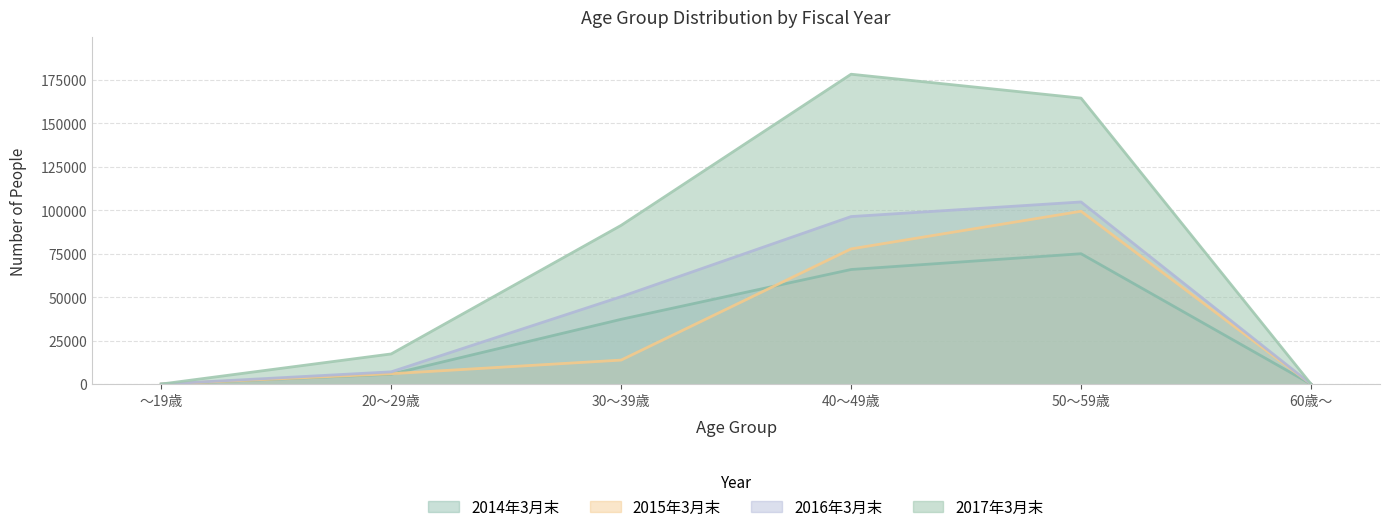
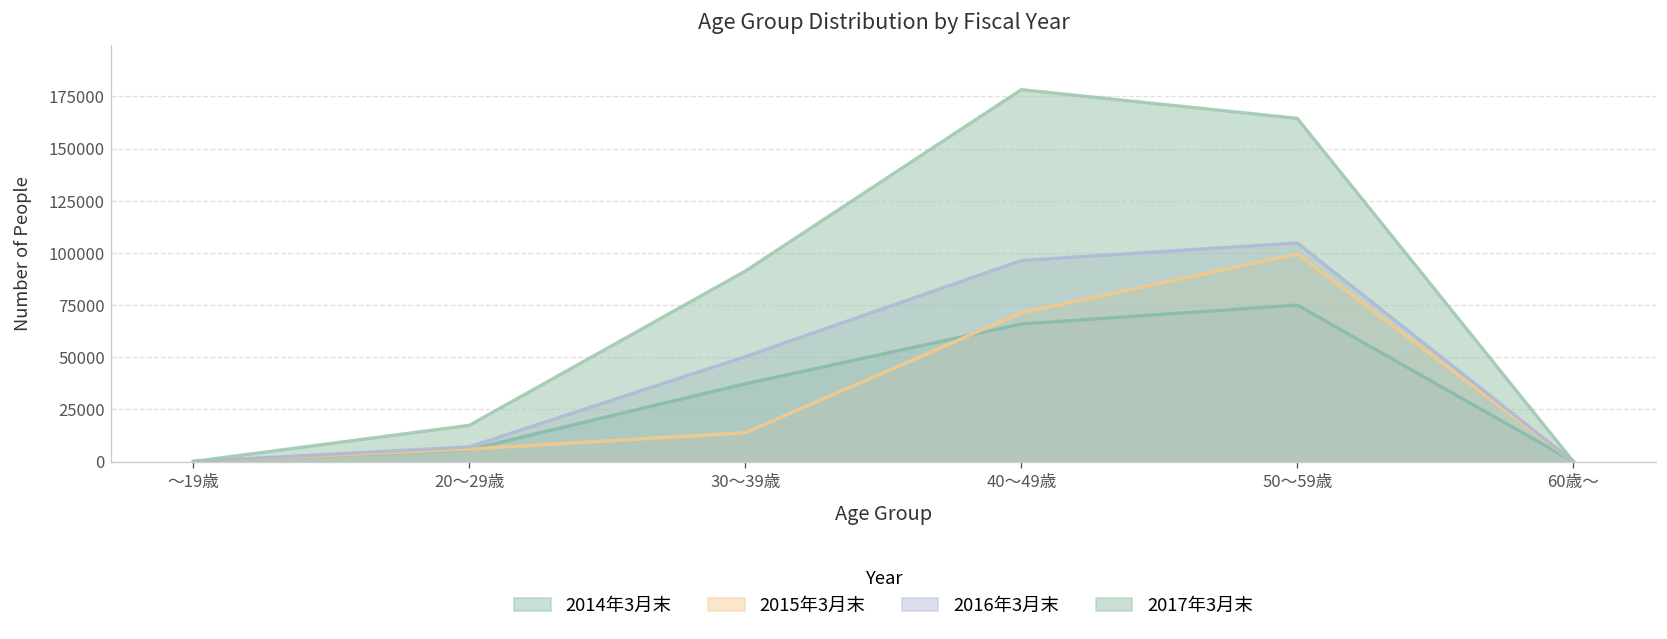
2015年3月末, 40～49歳: 78000 -> 71000
